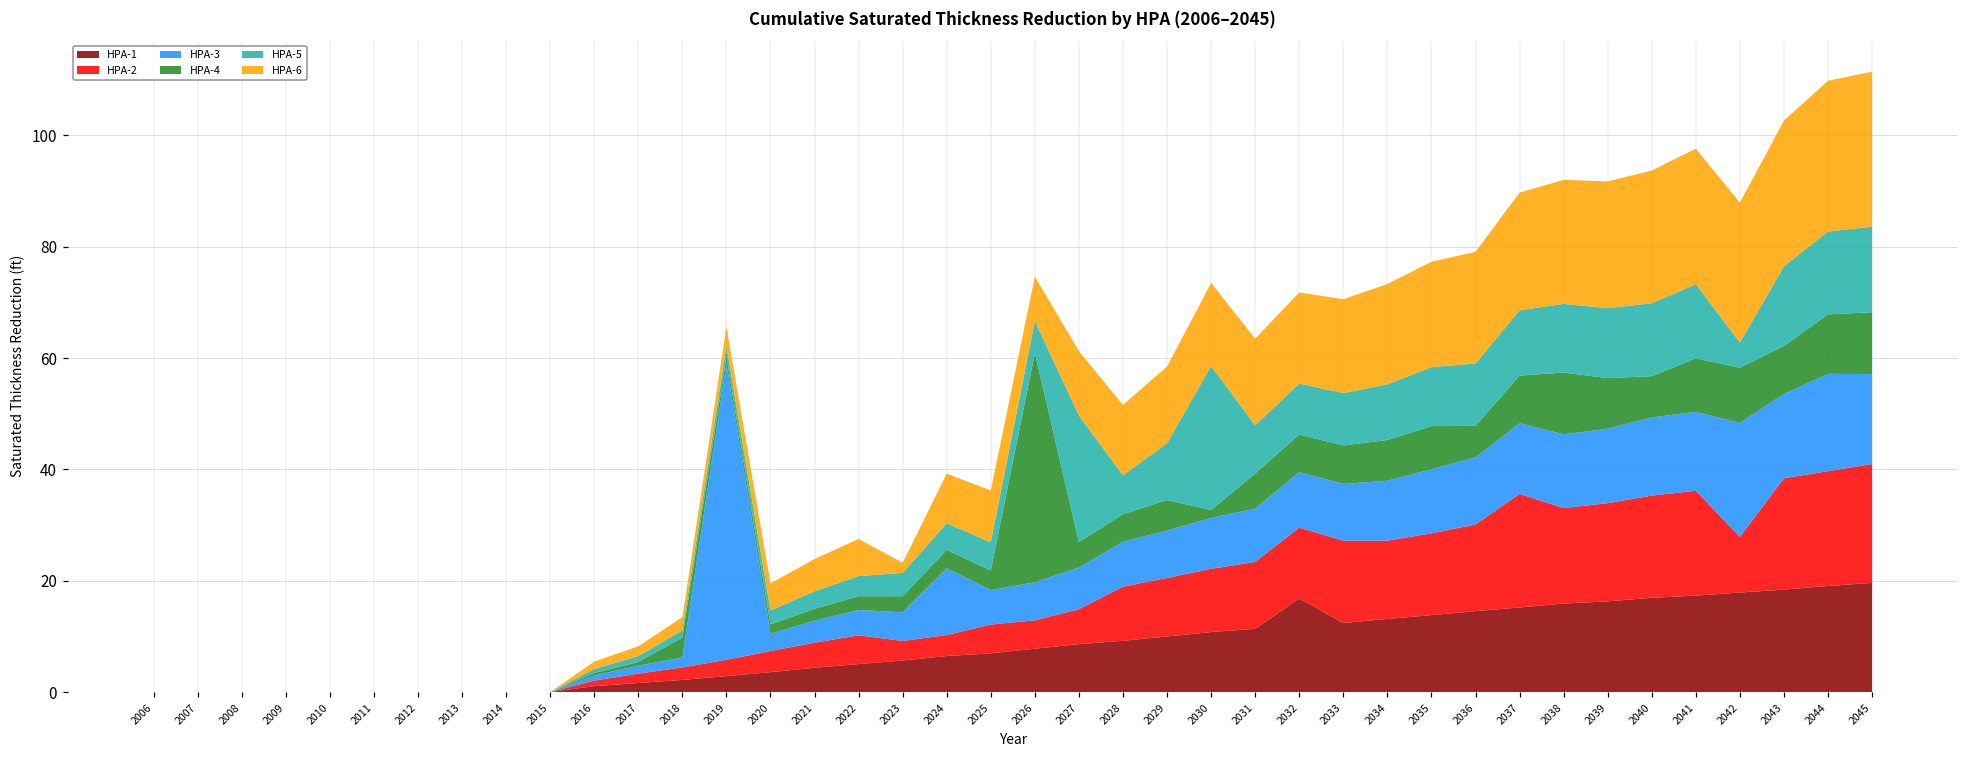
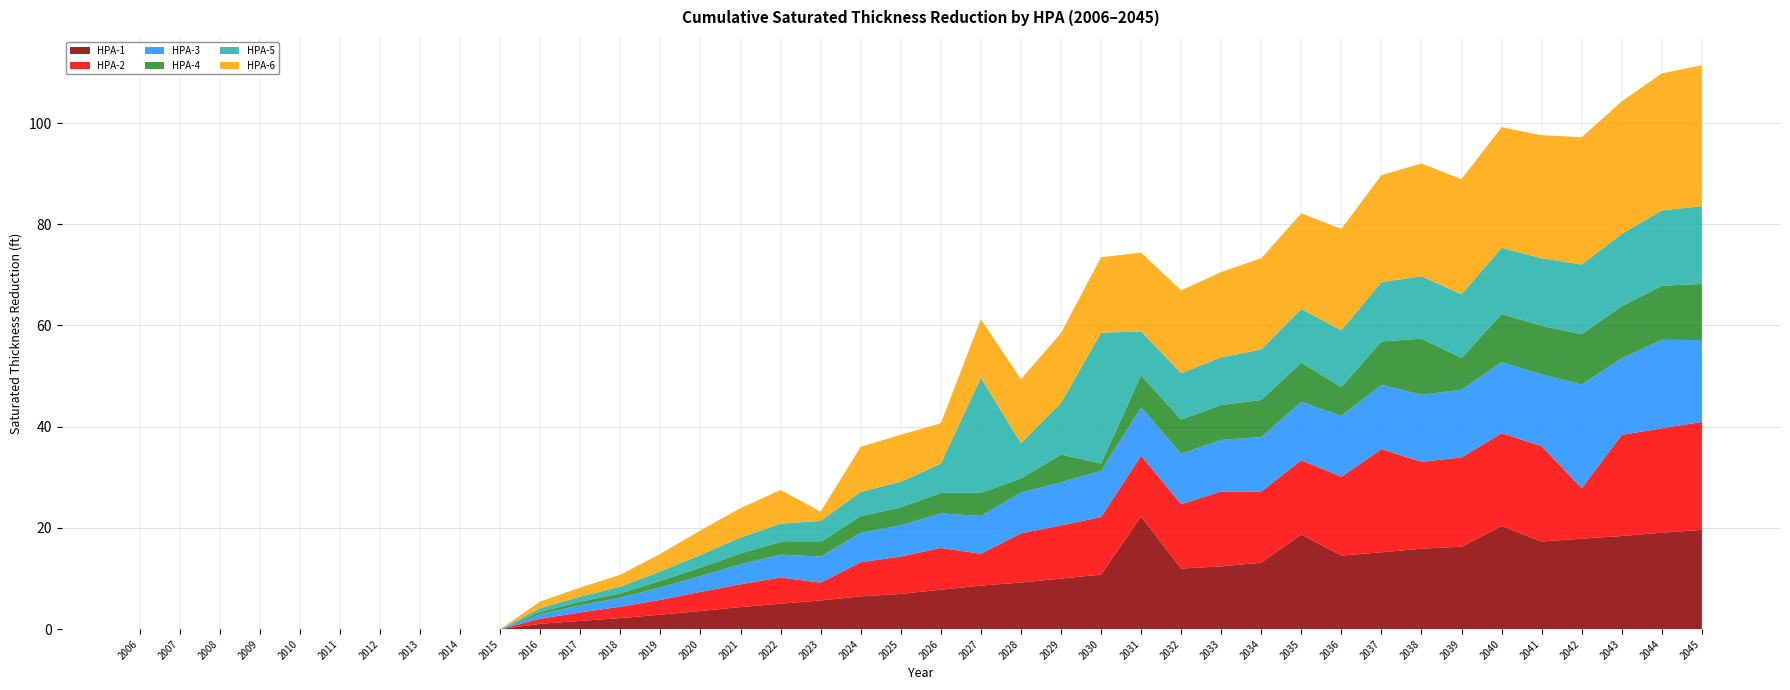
HPA-4, 2018: 4 -> 1
HPA-3, 2019: 53 -> 2
HPA-2, 2024: 4 -> 7
HPA-3, 2024: 12 -> 6
HPA-2, 2025: 5 -> 7
HPA-2, 2026: 5 -> 8
HPA-4, 2026: 41 -> 4
HPA-4, 2028: 5 -> 3
HPA-1, 2031: 11 -> 22
HPA-1, 2032: 17 -> 12
HPA-1, 2035: 14 -> 19
HPA-4, 2039: 9 -> 6
HPA-1, 2040: 17 -> 20
HPA-4, 2040: 7 -> 9
HPA-5, 2042: 5 -> 14
HPA-4, 2043: 9 -> 10
